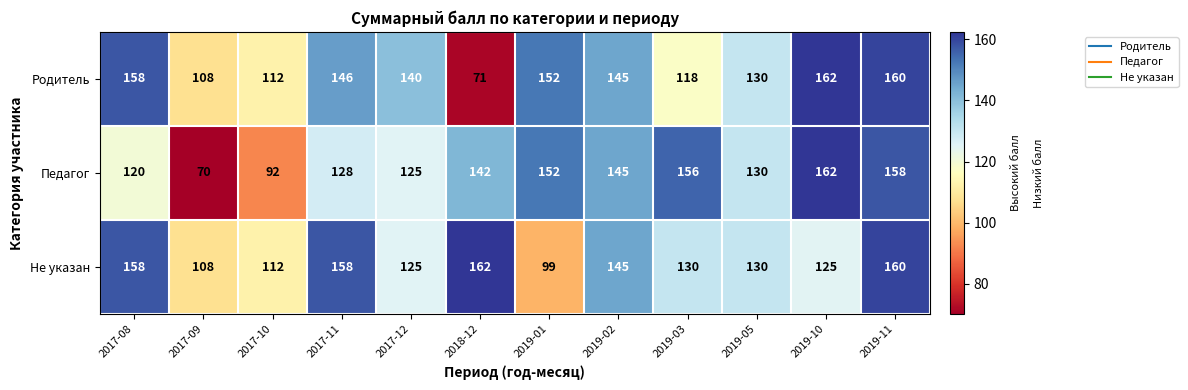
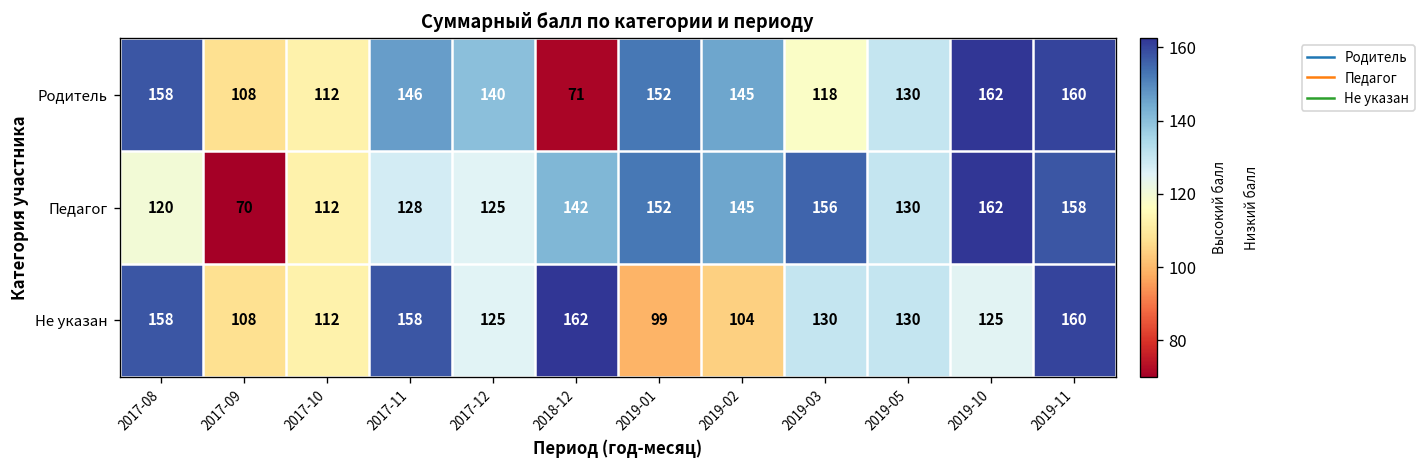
Педагог, 2017-10: 92 -> 112
Не указан, 2019-02: 145 -> 104
